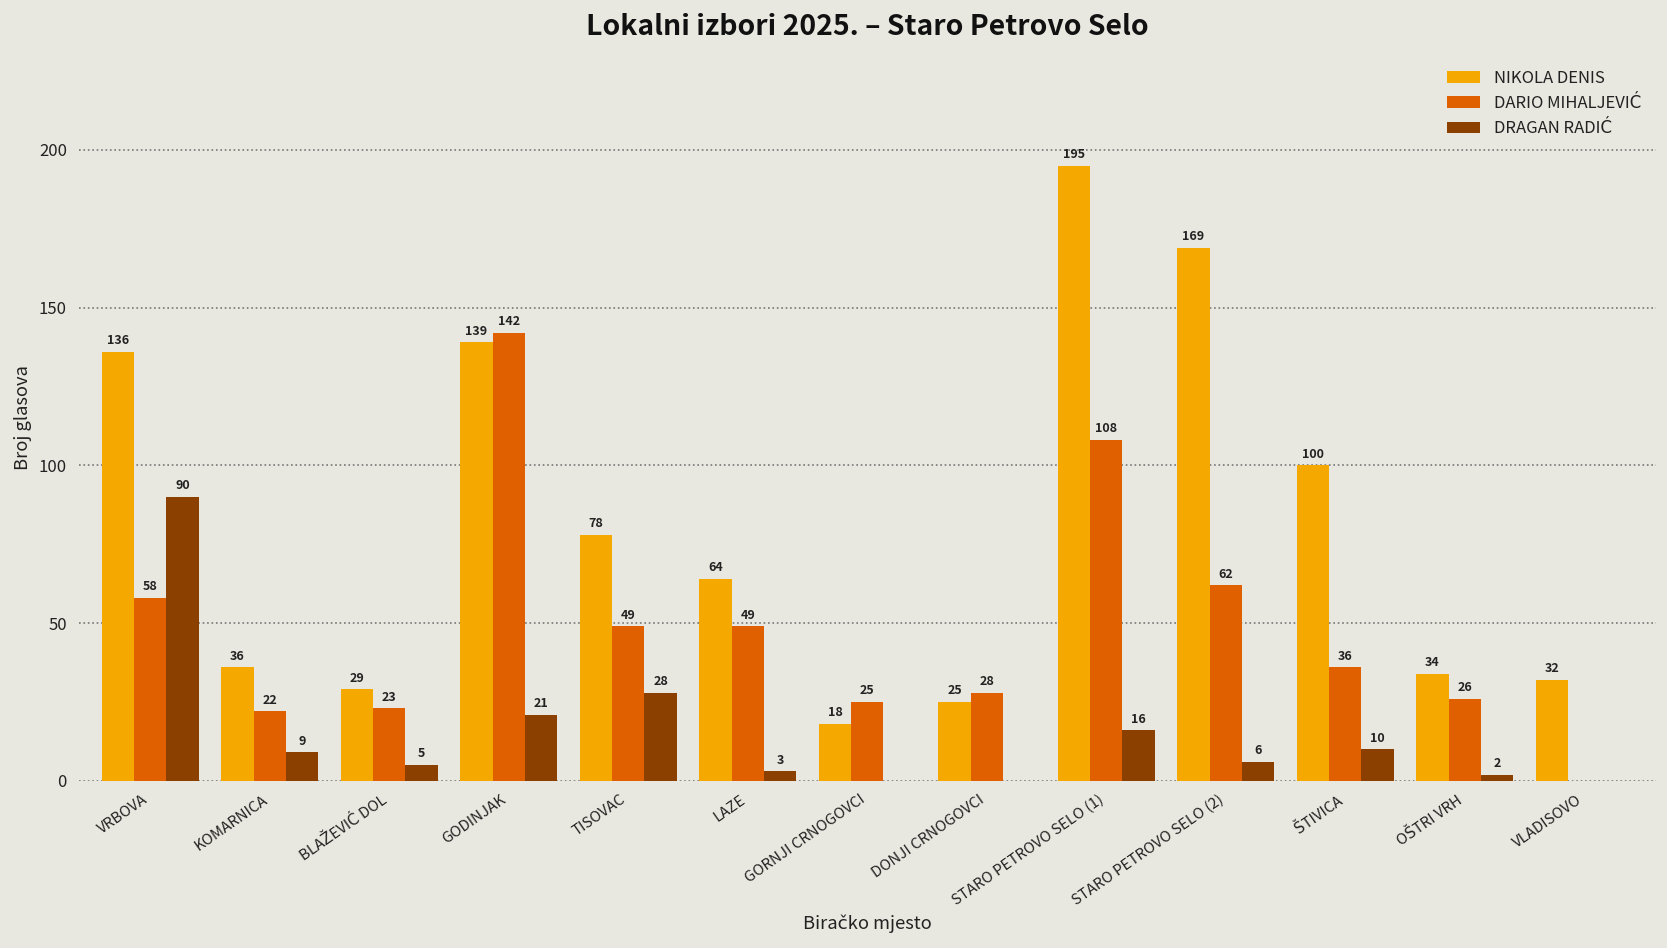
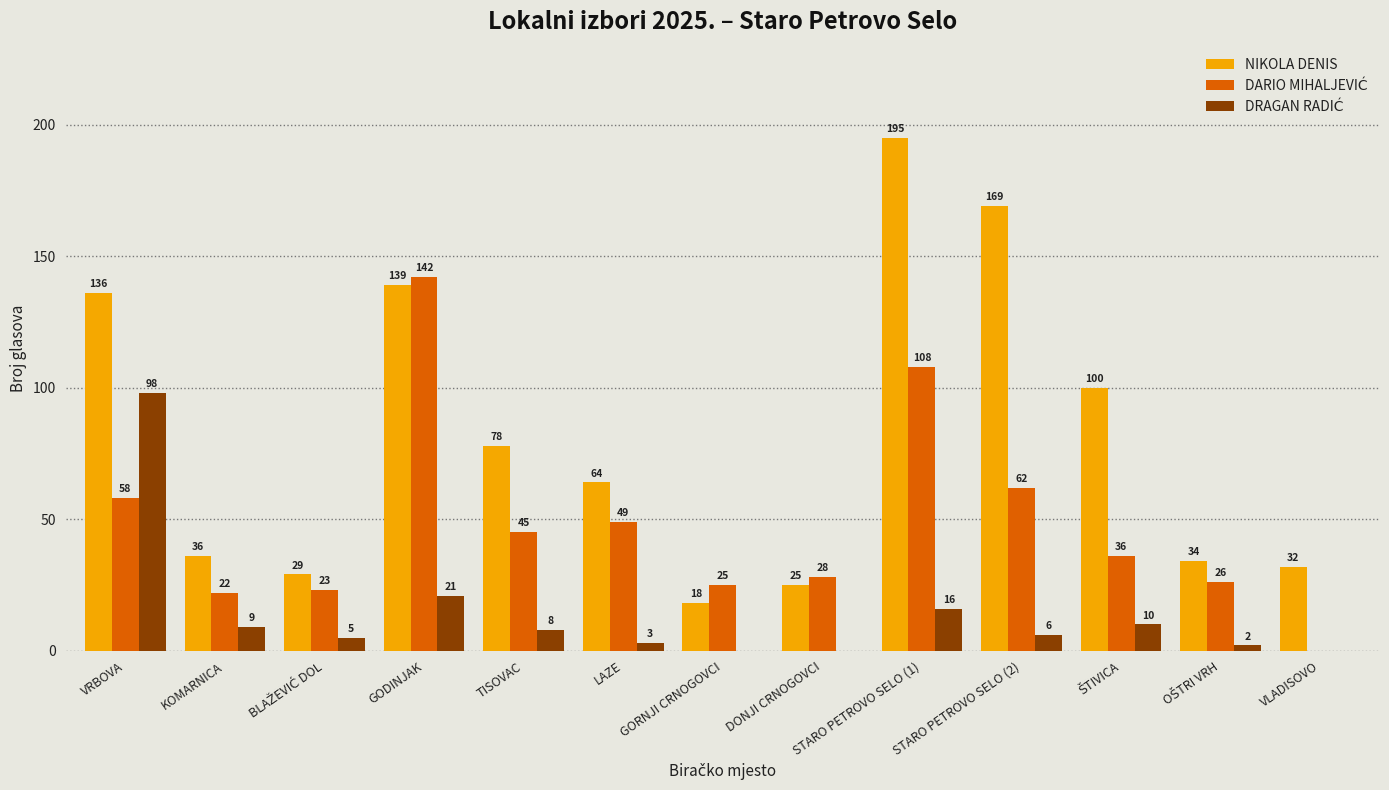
DRAGAN RADIĆ, VRBOVA: 90 -> 98
DARIO MIHALJEVIĆ, TISOVAC: 49 -> 45
DRAGAN RADIĆ, TISOVAC: 28 -> 8
